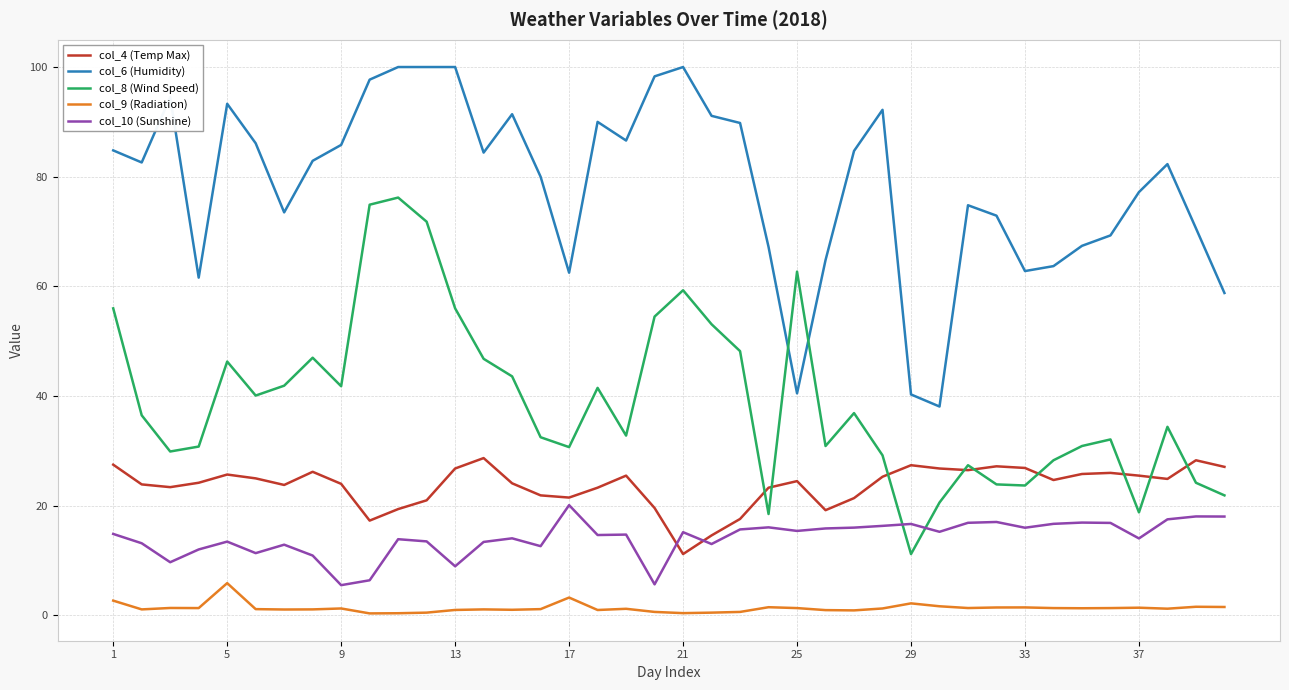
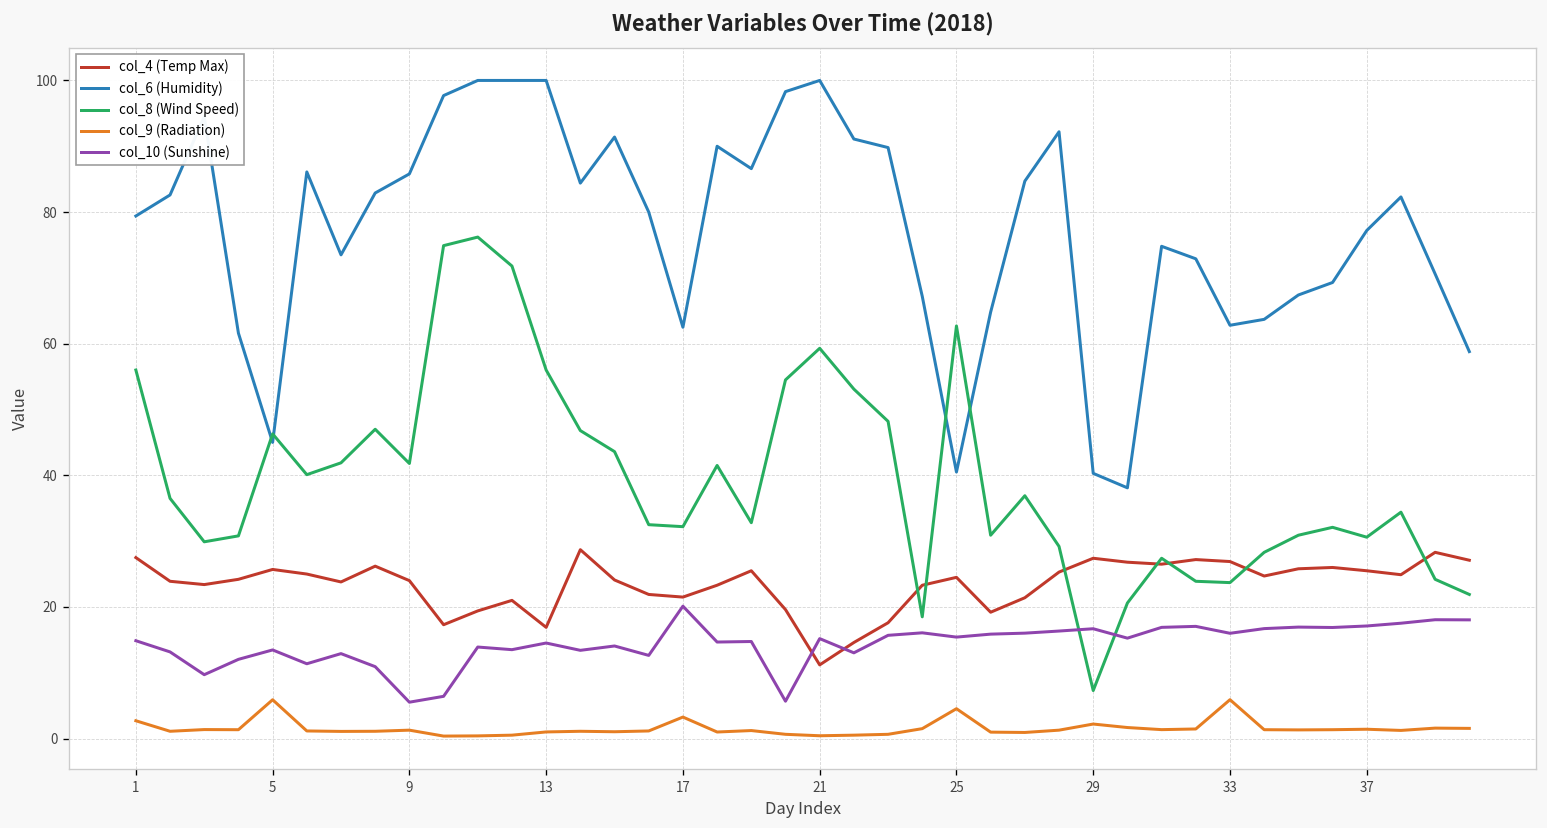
col_6 (Humidity), 1: 85 -> 79
col_6 (Humidity), 5: 93 -> 45
col_4 (Temp Max), 13: 27 -> 17
col_10 (Sunshine), 13: 9 -> 15
col_8 (Wind Speed), 17: 31 -> 32
col_9 (Radiation), 25: 1 -> 5
col_8 (Wind Speed), 29: 11 -> 7
col_9 (Radiation), 33: 1 -> 6
col_8 (Wind Speed), 37: 19 -> 31
col_10 (Sunshine), 37: 14 -> 17
